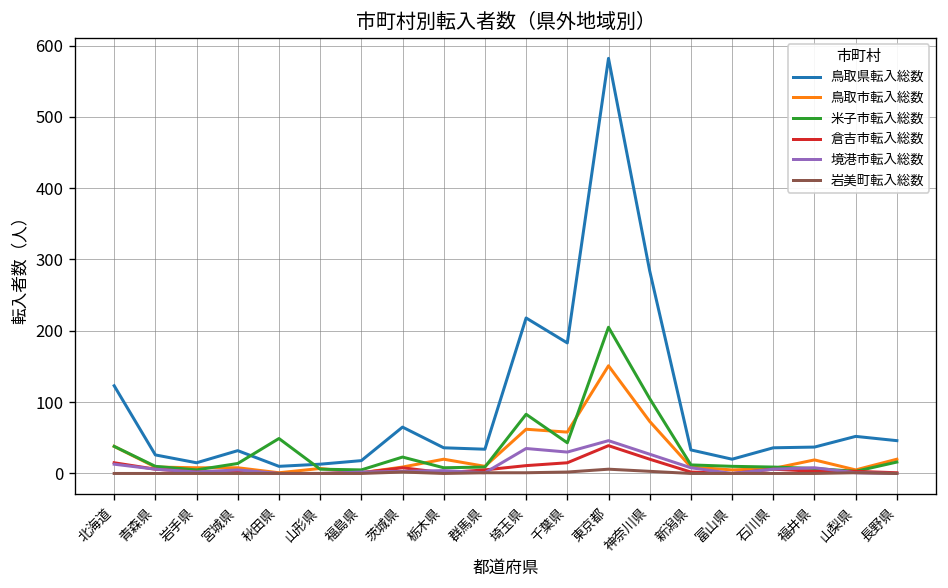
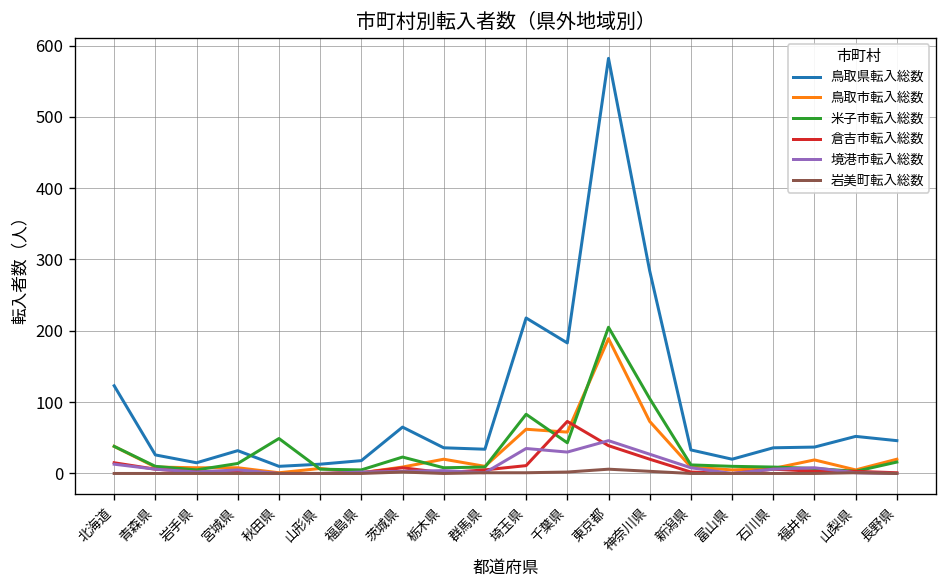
倉吉市転入総数, 千葉県: 20 -> 70
鳥取市転入総数, 東京都: 150 -> 190
